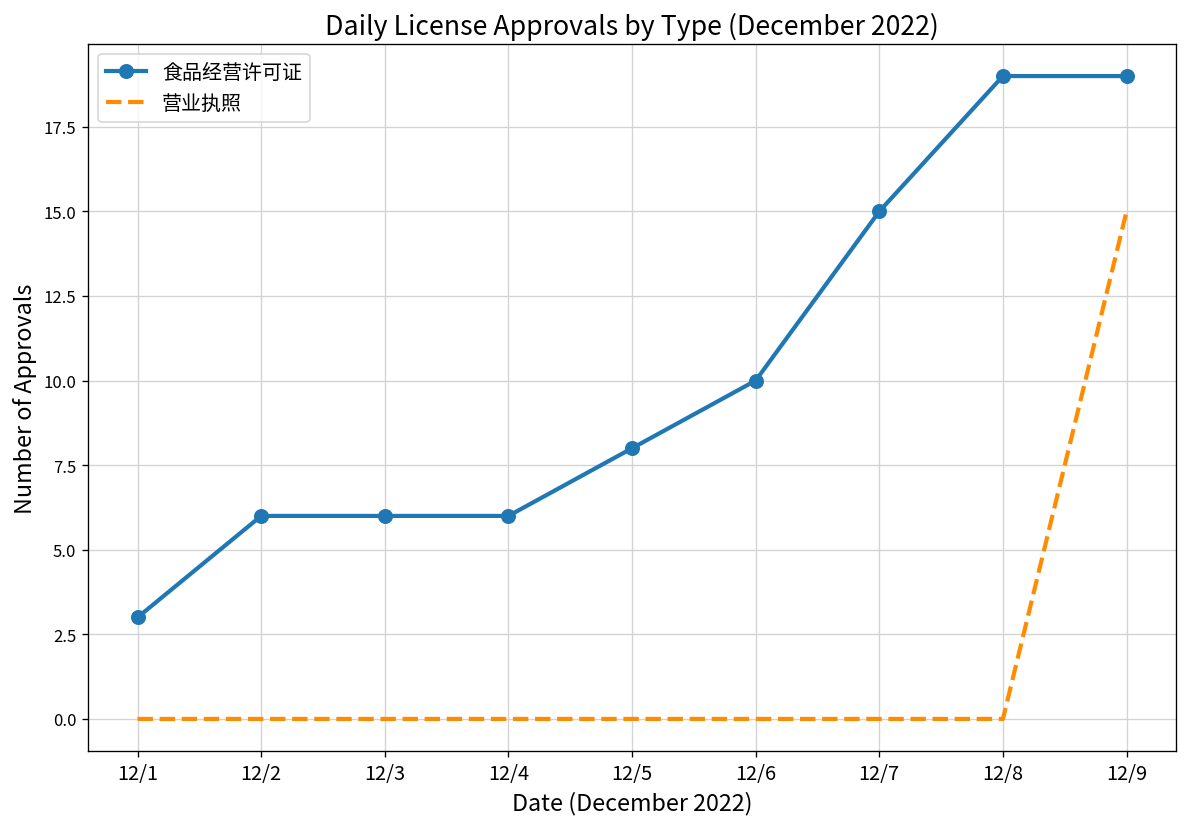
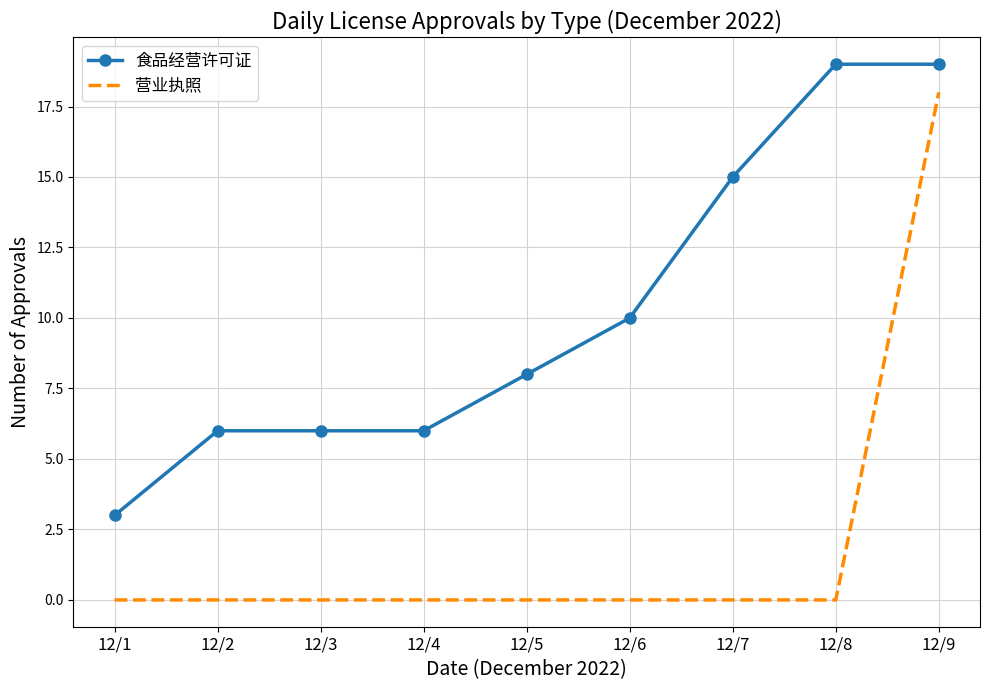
营业执照, 12/9: 15 -> 18
